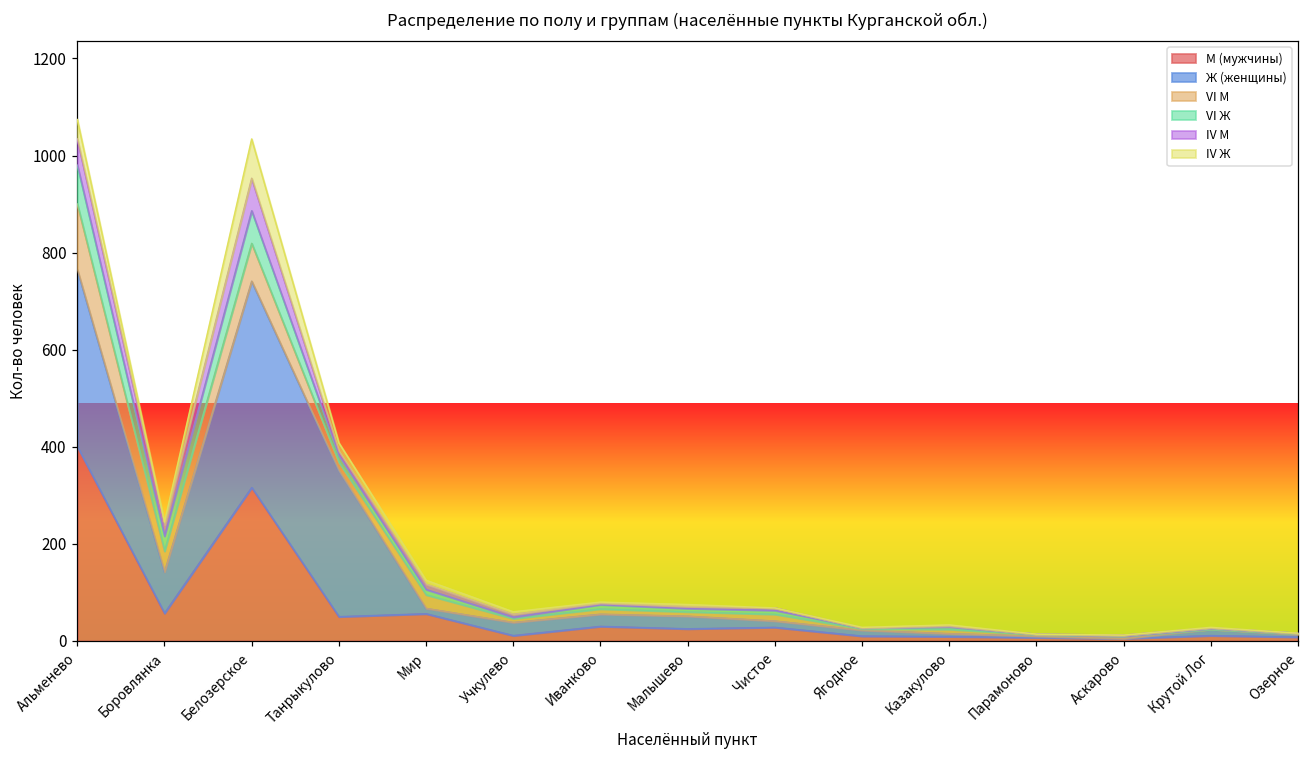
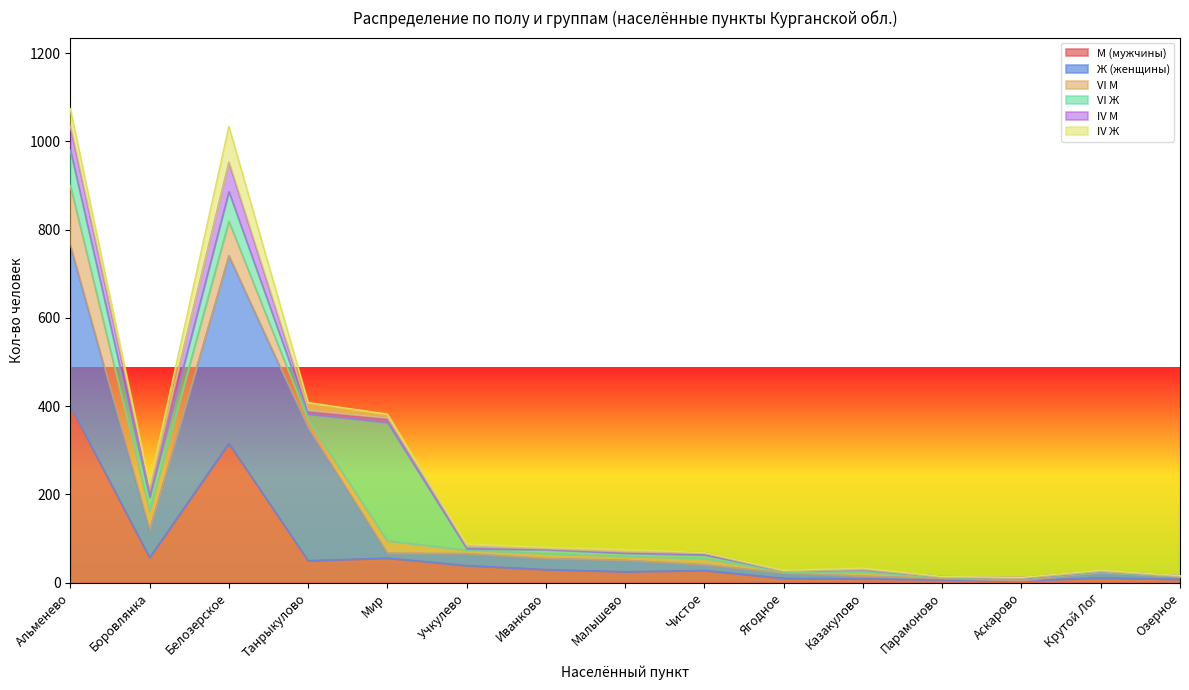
Ж (женщины), Боровлянка: 90 -> 60
VI Ж, Мир: 10 -> 270
М (мужчины), Учкулево: 10 -> 40
